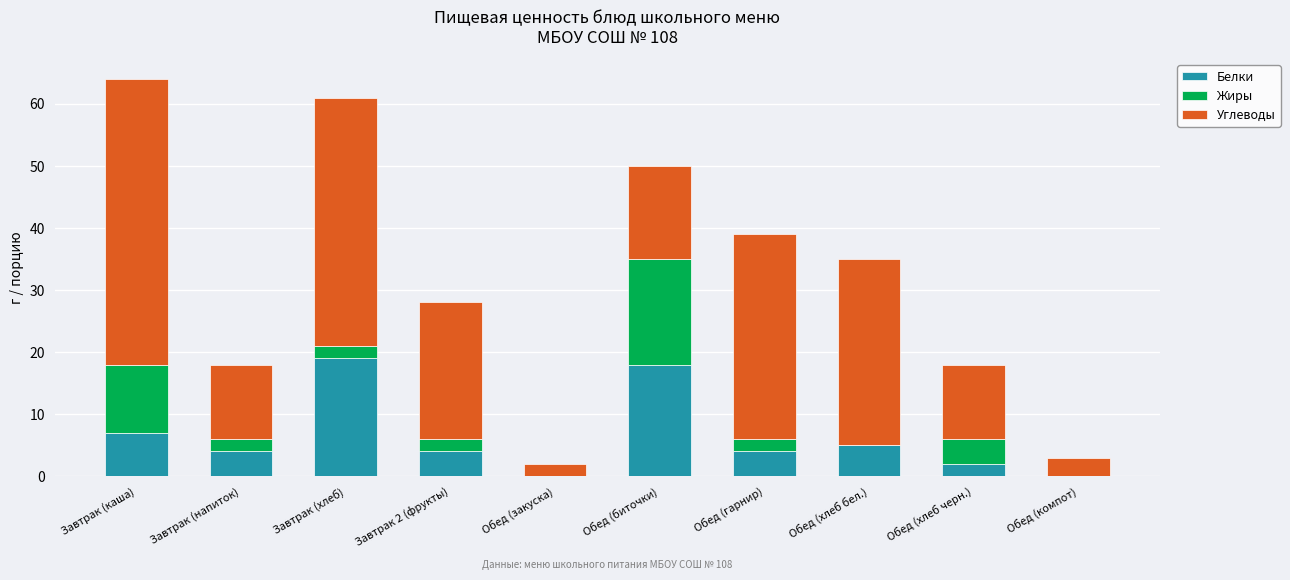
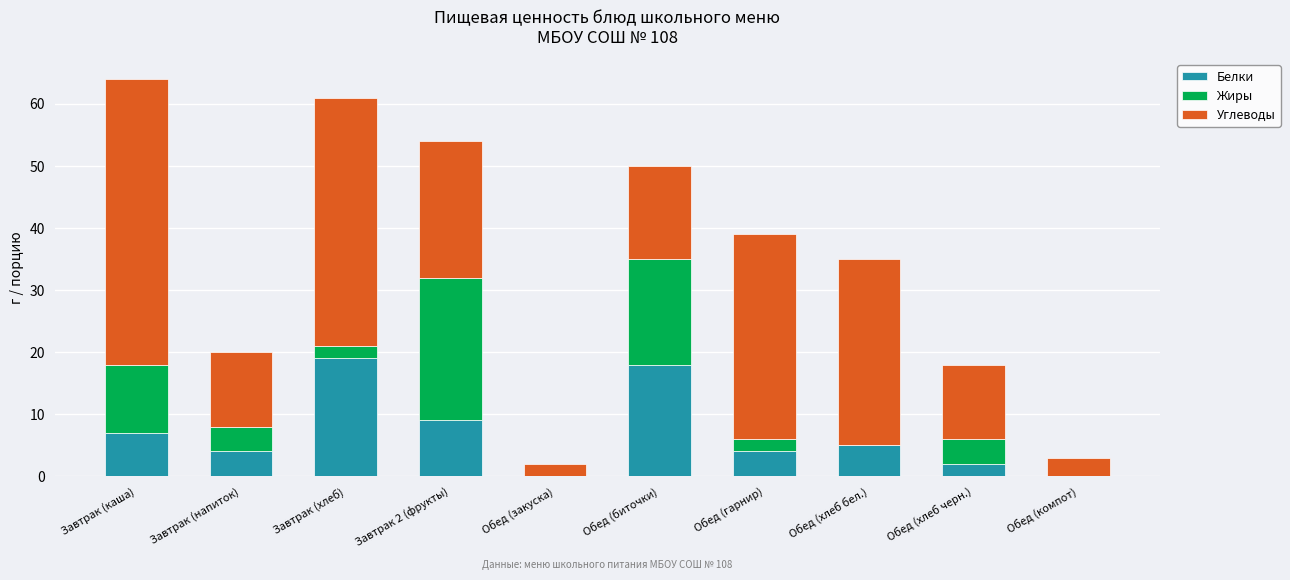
Жиры, Завтрак (напиток): 2 -> 4
Белки, Завтрак 2 (фрукты): 4 -> 9
Жиры, Завтрак 2 (фрукты): 2 -> 23
